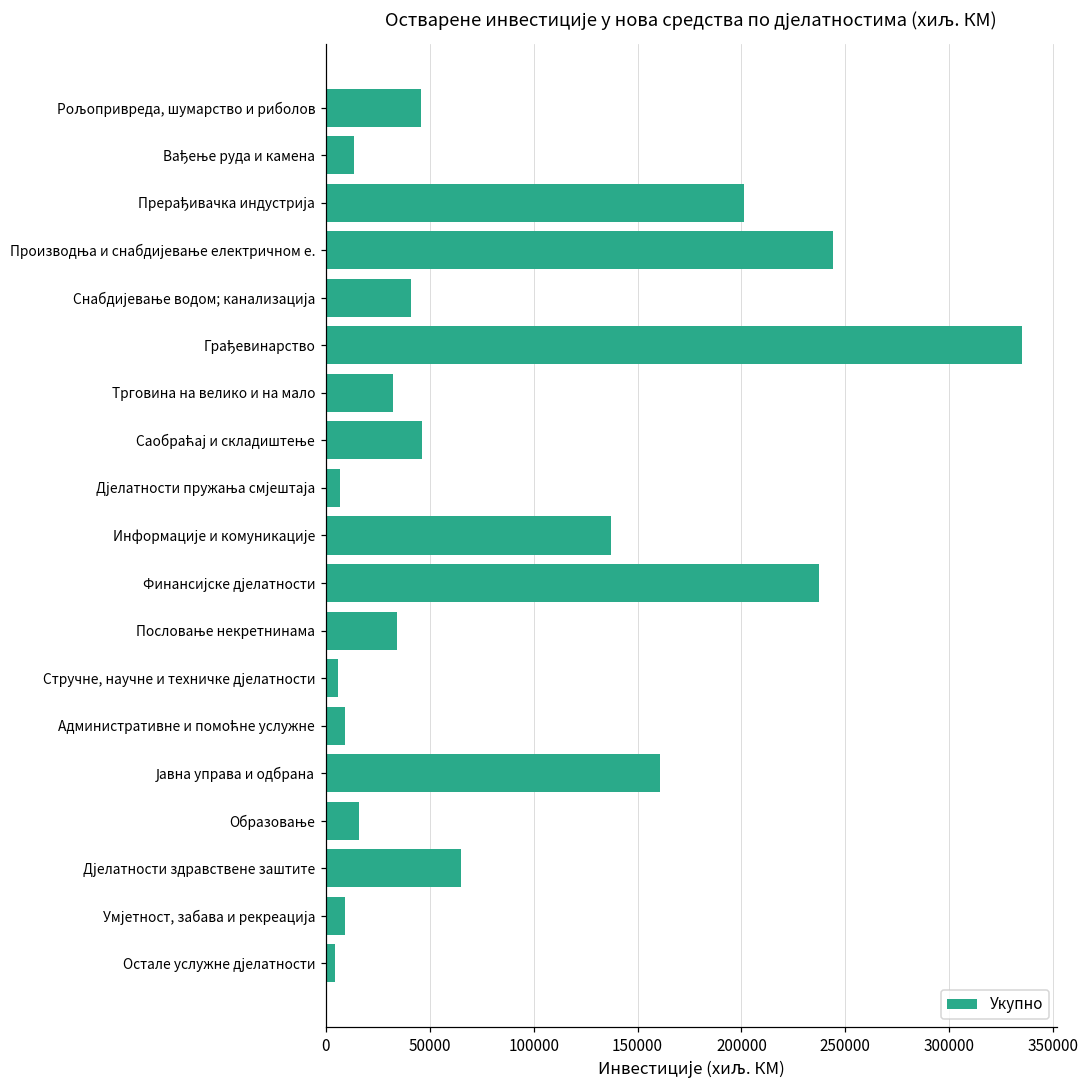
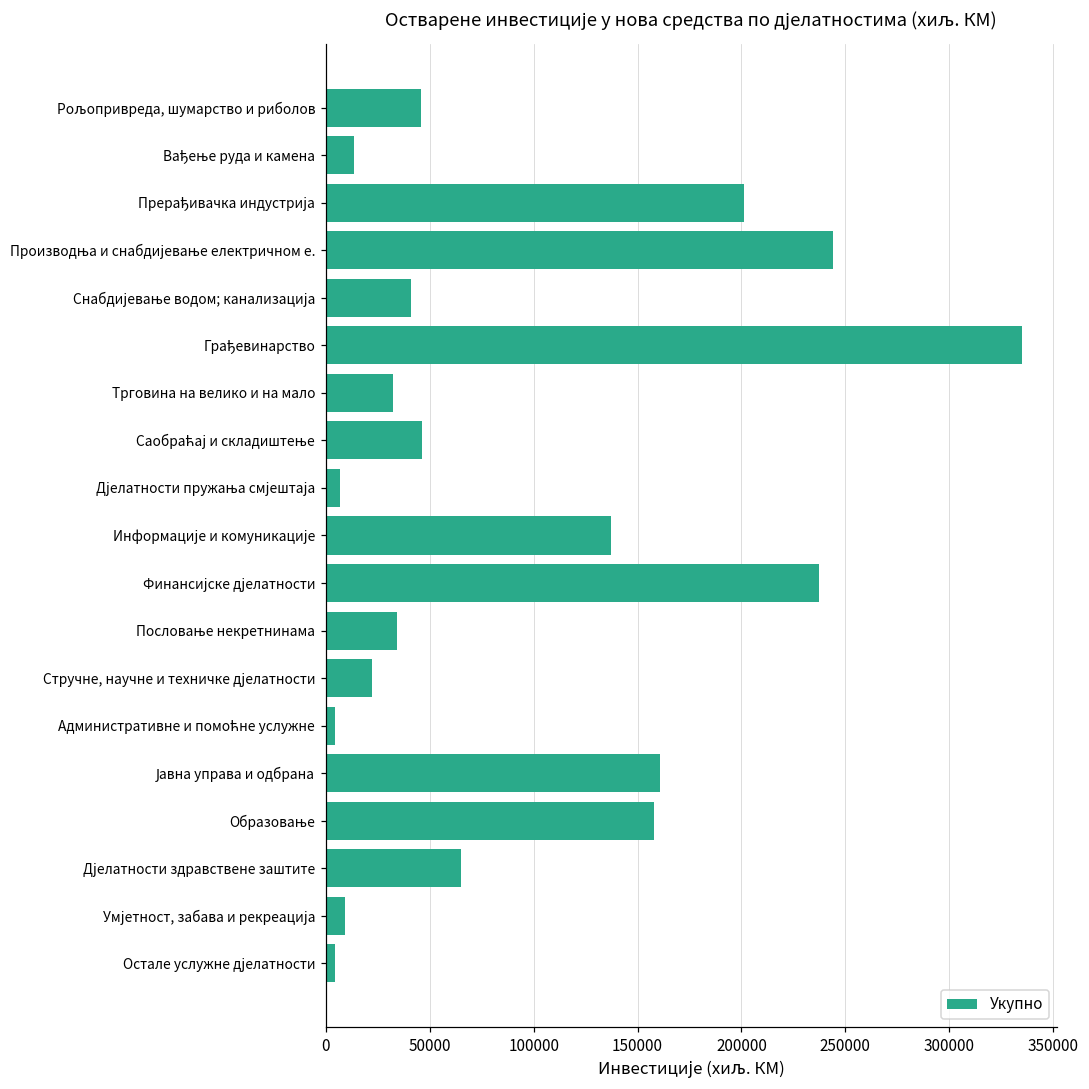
Стручне, научне и техничке дјелатности: 6000 -> 22000
Административне и помоћне услужне: 9000 -> 4000
Образовање: 16000 -> 158000
